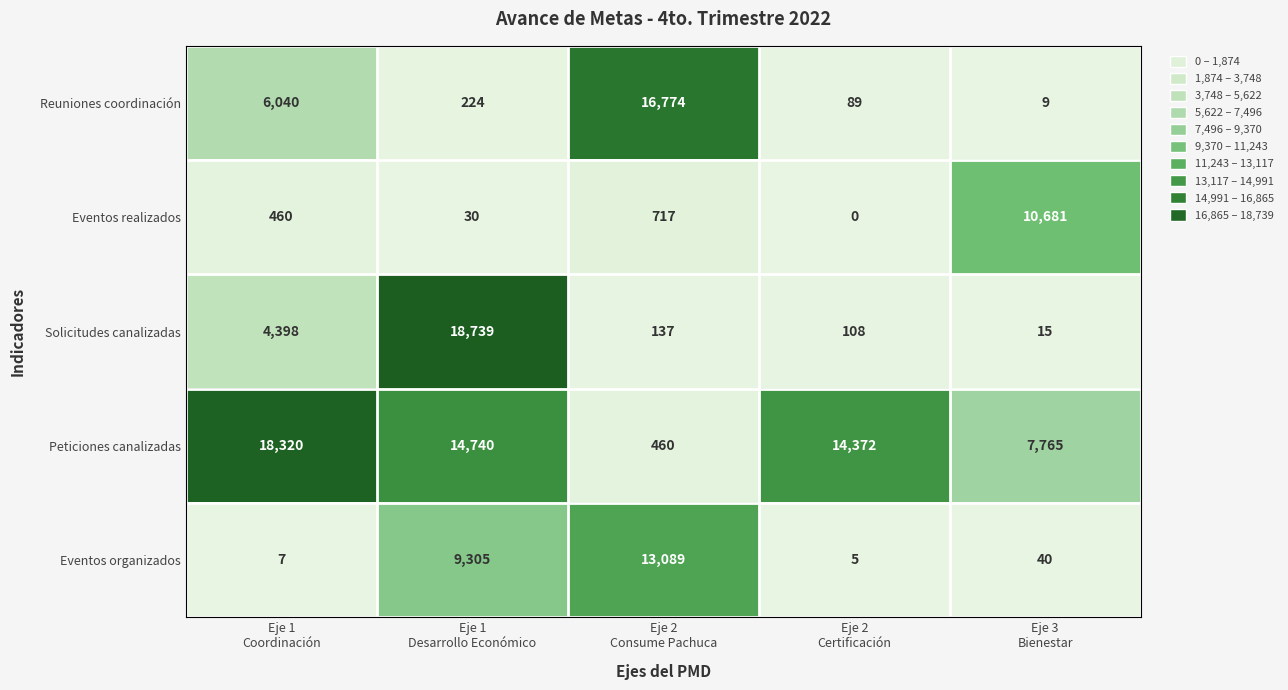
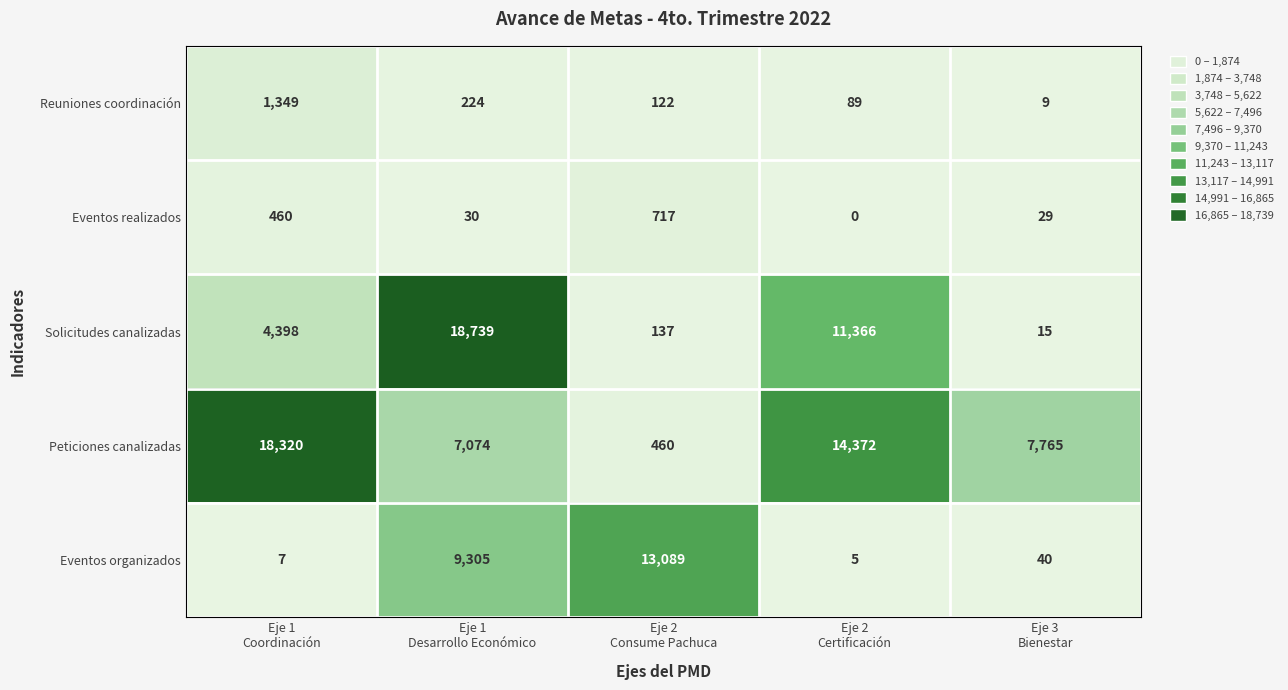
Reuniones coordinación, Eje 1 Coordinación: 6,040 -> 1,349
Reuniones coordinación, Eje 2 Consume Pachuca: 16,774 -> 122
Eventos realizados, Eje 3 Bienestar: 10,681 -> 29
Solicitudes canalizadas, Eje 2 Certificación: 108 -> 11,366
Peticiones canalizadas, Eje 1 Desarrollo Económico: 14,740 -> 7,074
